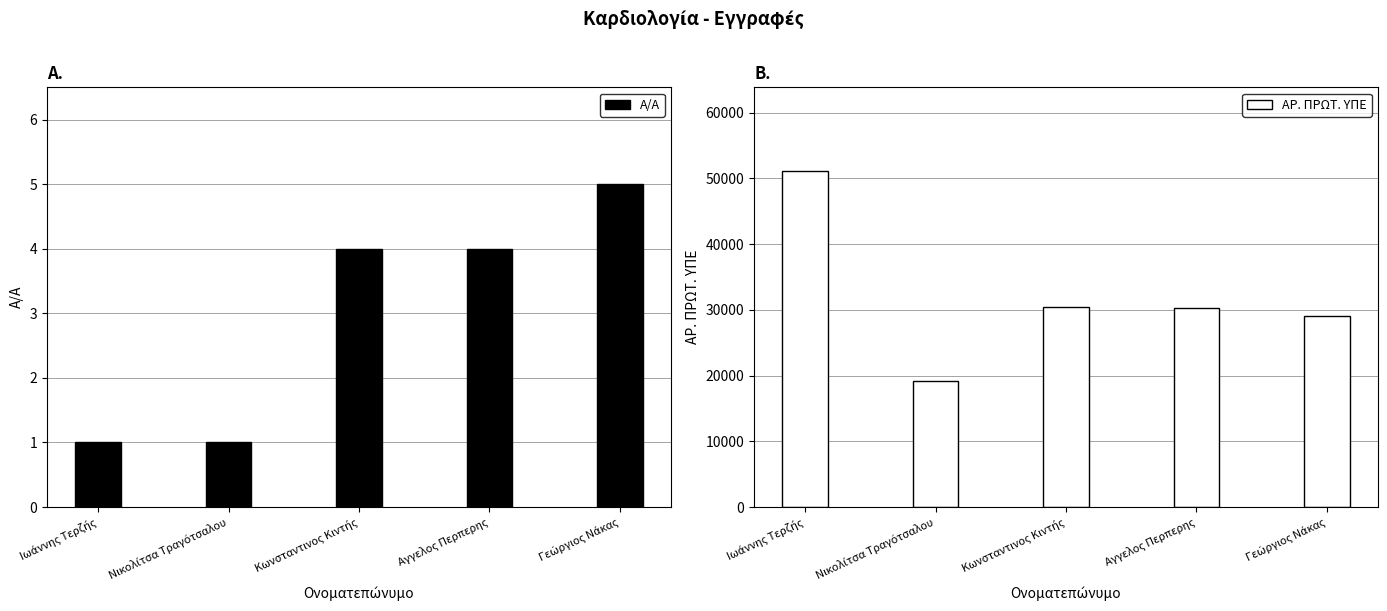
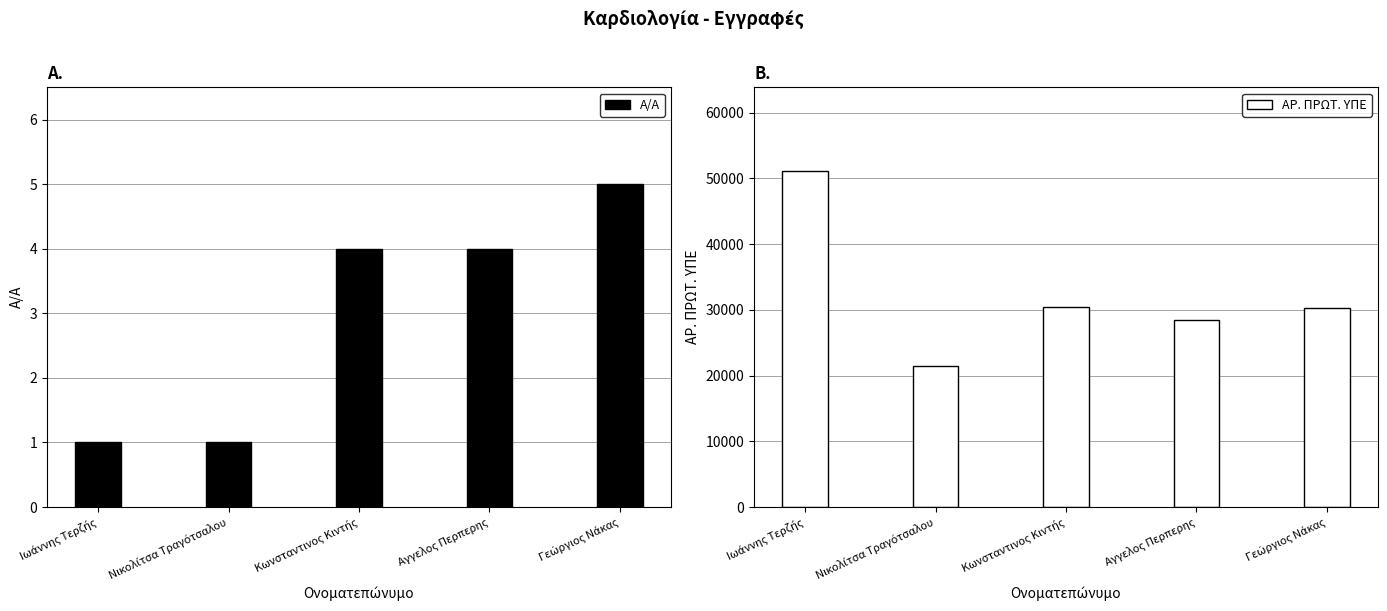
B., Νικολίτσα Τραγότσαλου: 19000 -> 21000
B., Αγγελος Περπερης: 30000 -> 28000
B., Γεώργιος Νάκας: 29000 -> 30000
